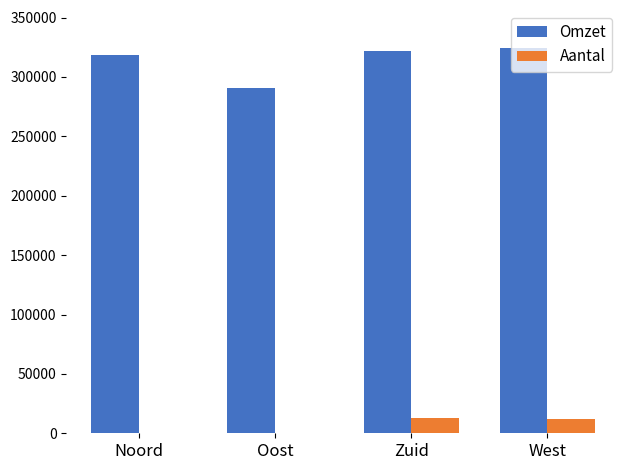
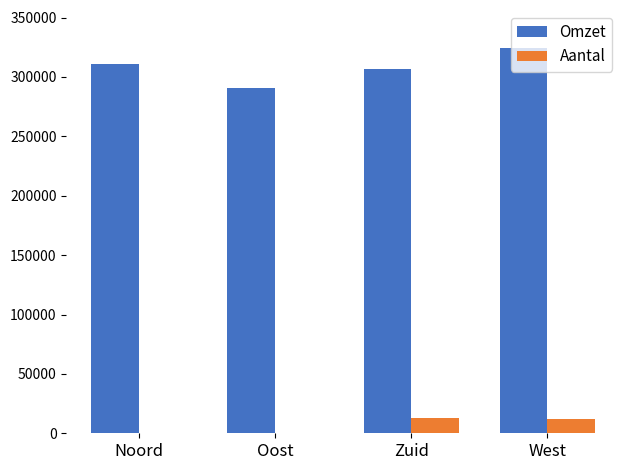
Omzet, Noord: 318000 -> 311000
Omzet, Zuid: 322000 -> 306000
